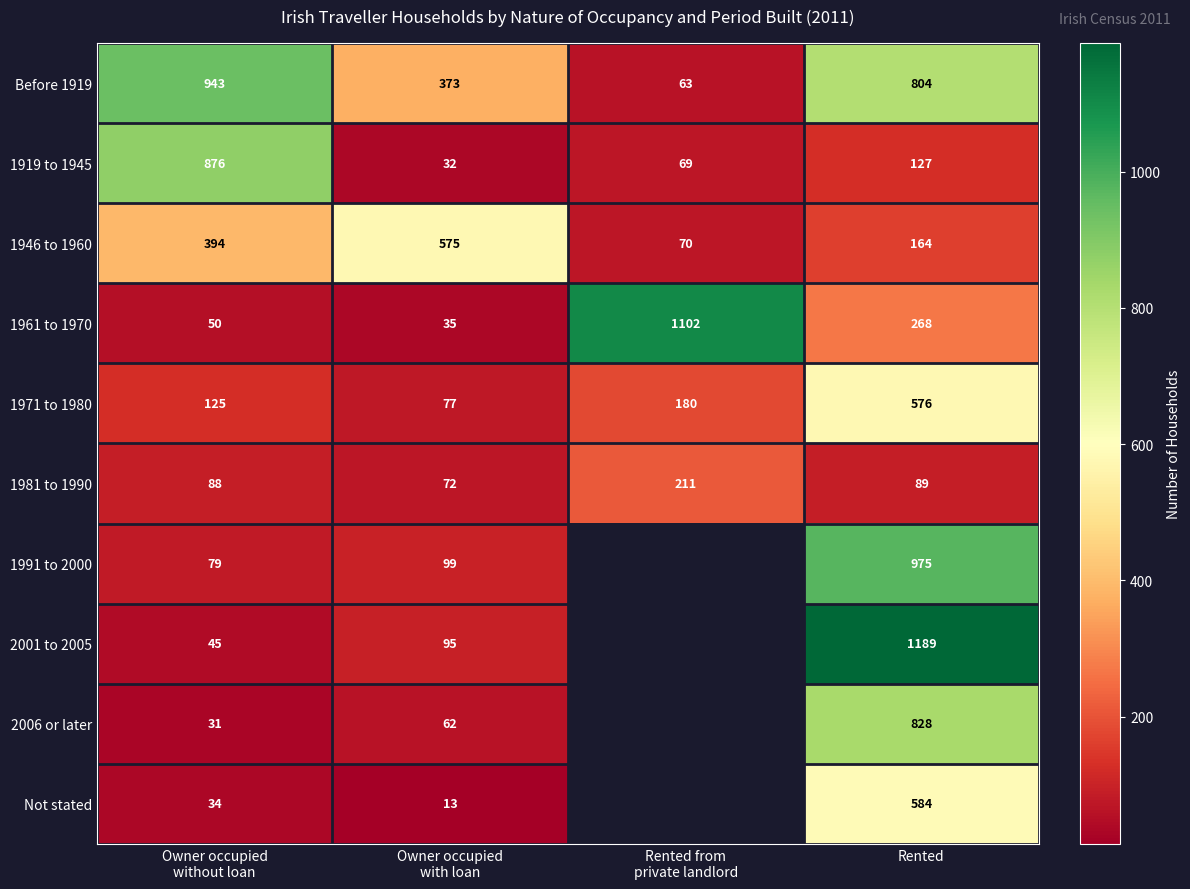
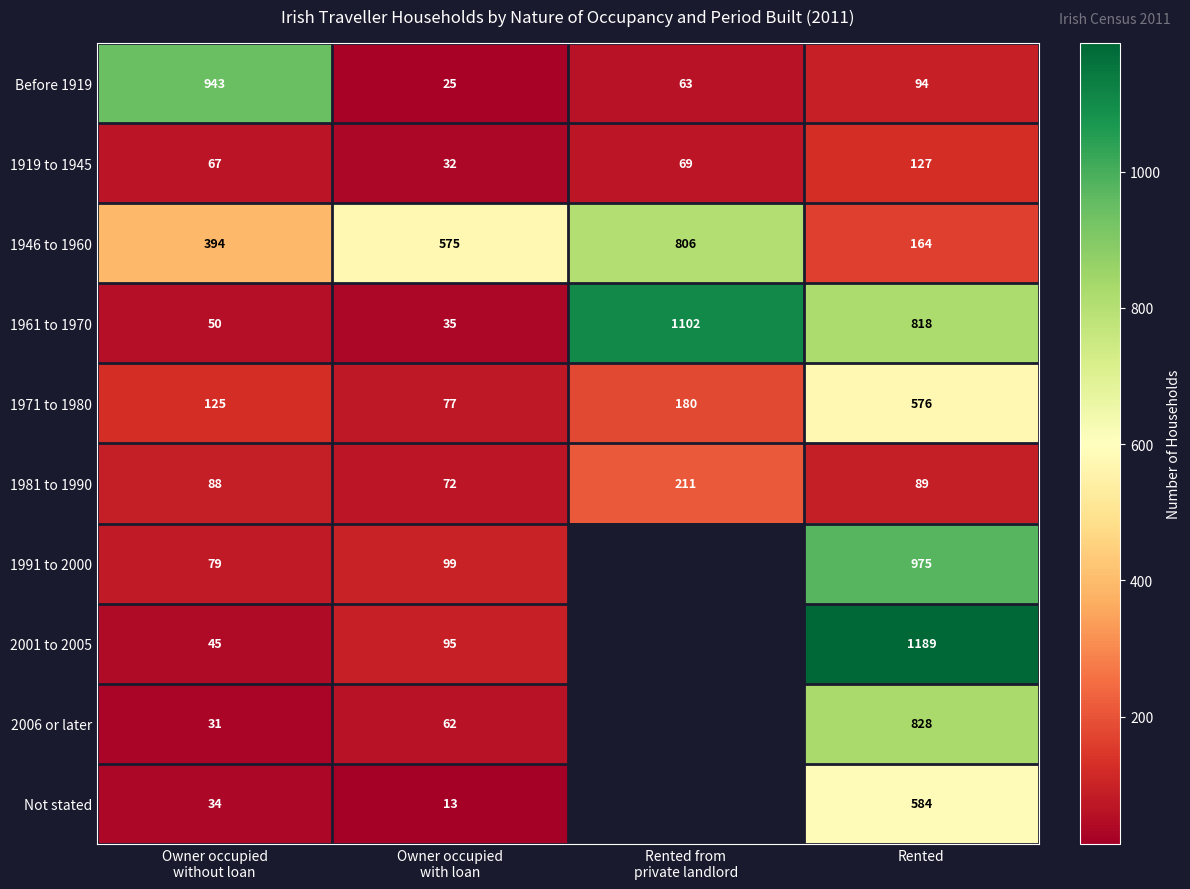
Before 1919, Owner occupied with loan: 373 -> 25
Before 1919, Rented: 804 -> 94
1919 to 1945, Owner occupied without loan: 876 -> 67
1946 to 1960, Rented from private landlord: 70 -> 806
1961 to 1970, Rented: 268 -> 818
